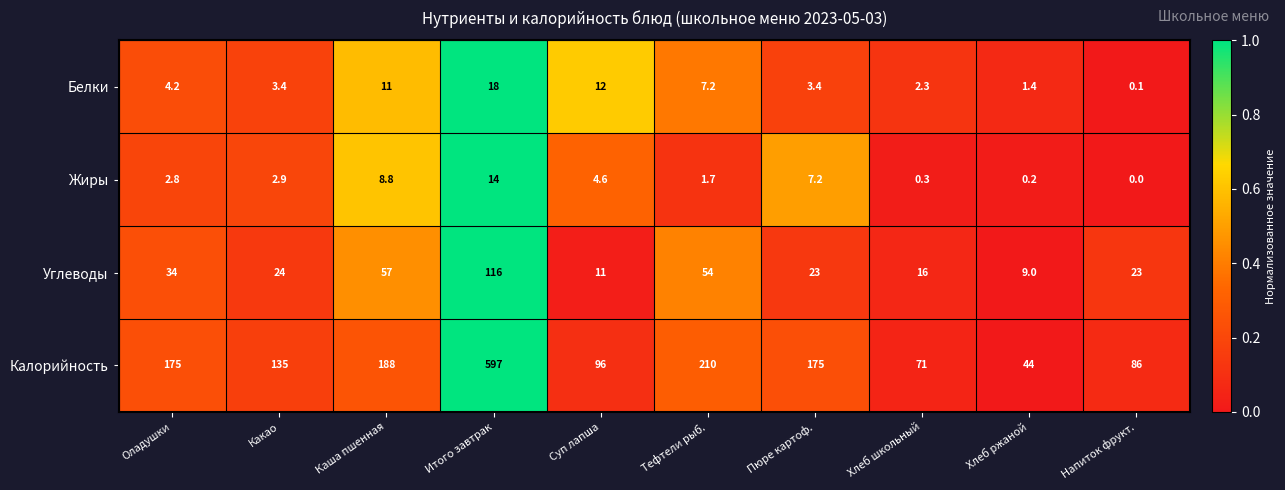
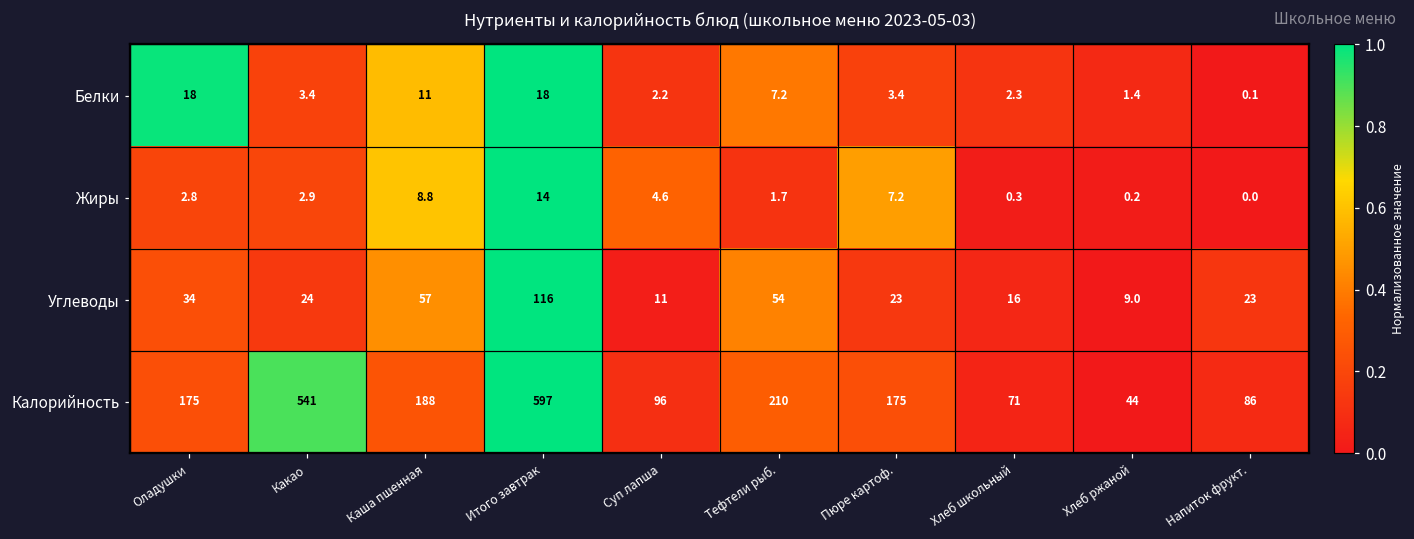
Белки, Оладушки: 4.2 -> 18
Белки, Суп лапша: 12 -> 2.2
Калорийность, Какао: 135 -> 541
